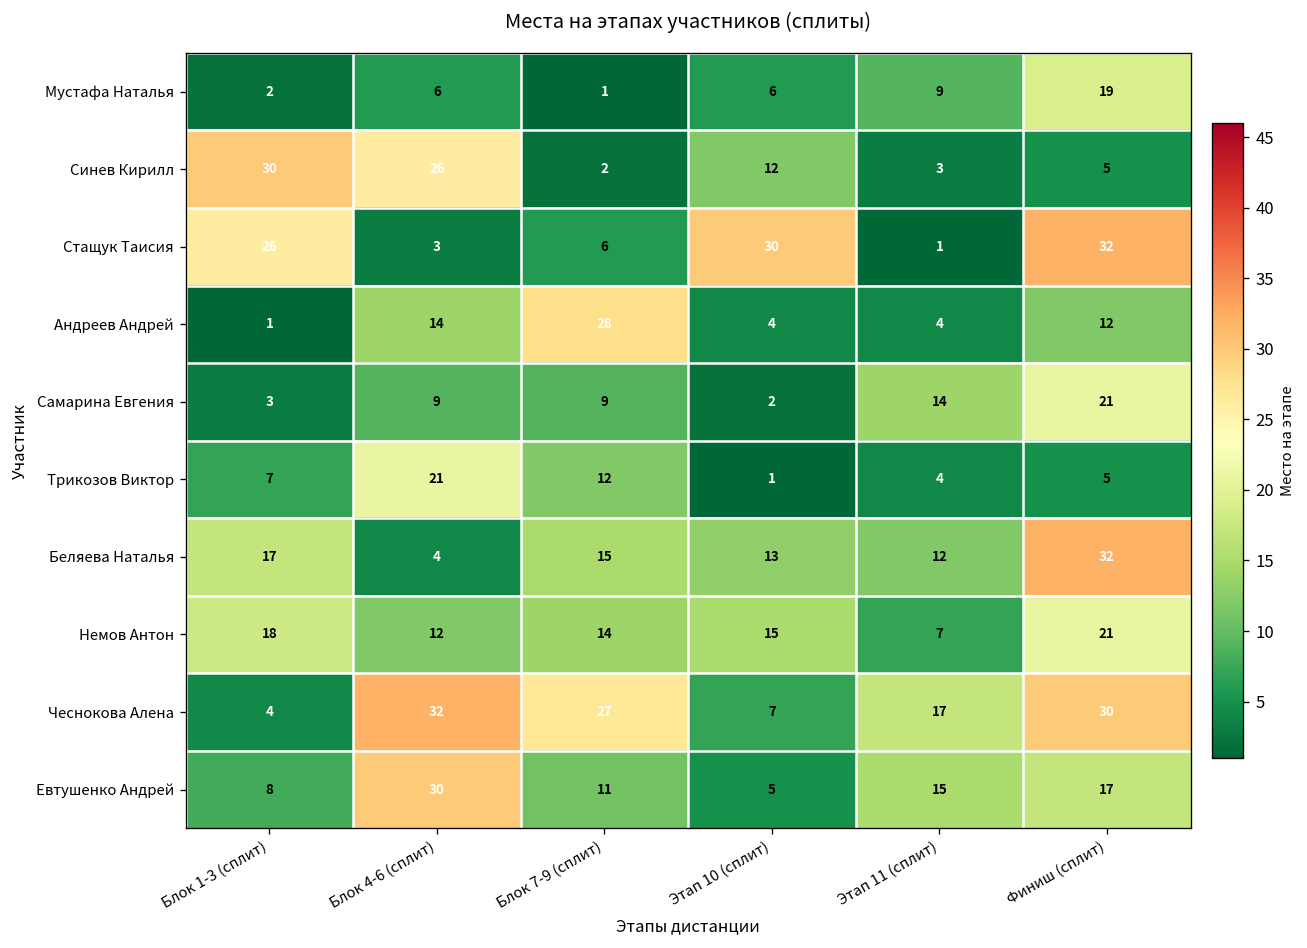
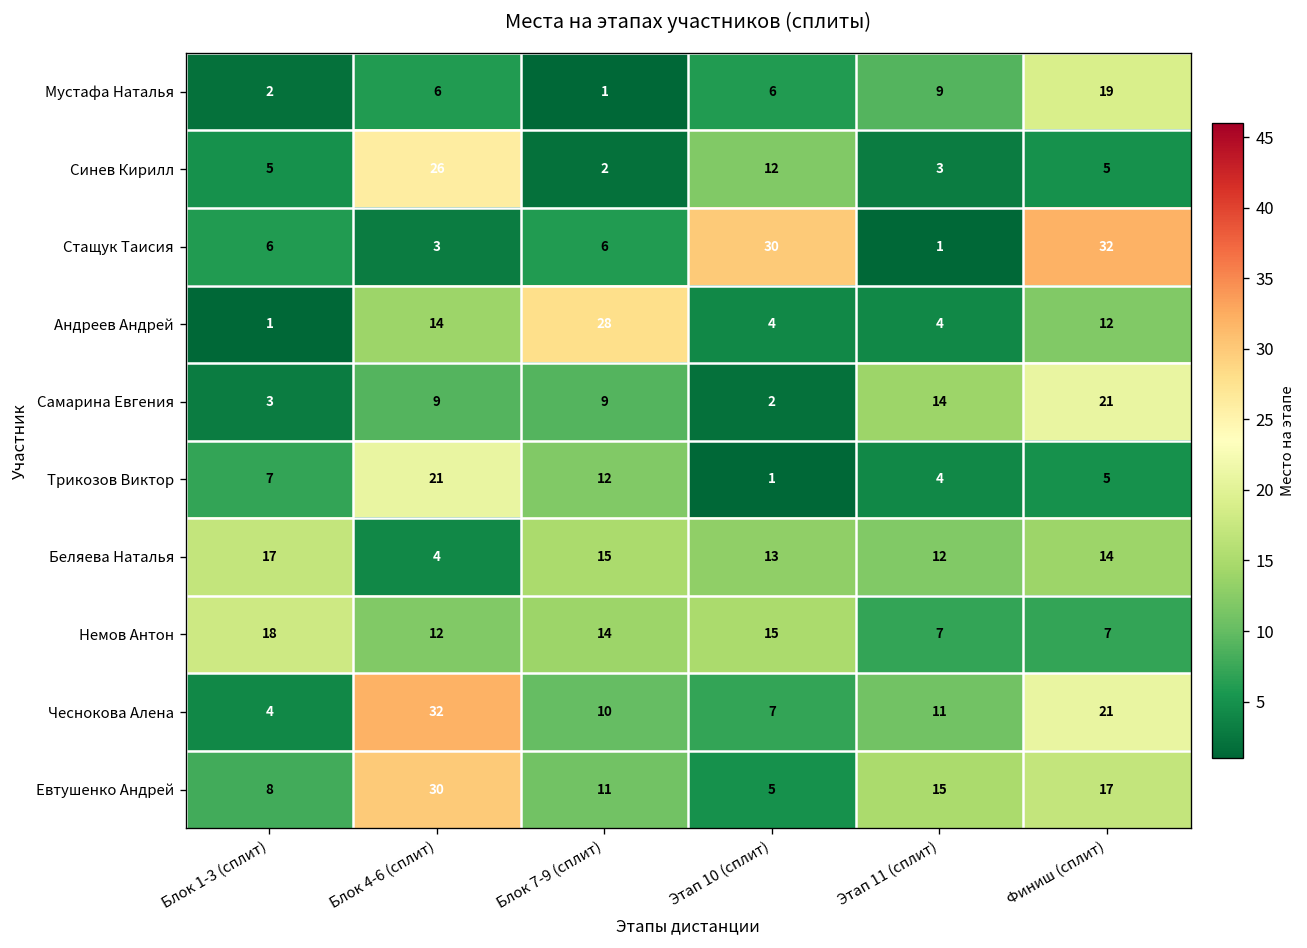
Синев Кирилл, Блок 1-3 (сплит): 30 -> 5
Стащук Таисия, Блок 1-3 (сплит): 26 -> 6
Беляева Наталья, Финиш (сплит): 32 -> 14
Немов Антон, Финиш (сплит): 21 -> 7
Чеснокова Алена, Блок 7-9 (сплит): 27 -> 10
Чеснокова Алена, Этап 11 (сплит): 17 -> 11
Чеснокова Алена, Финиш (сплит): 30 -> 21
